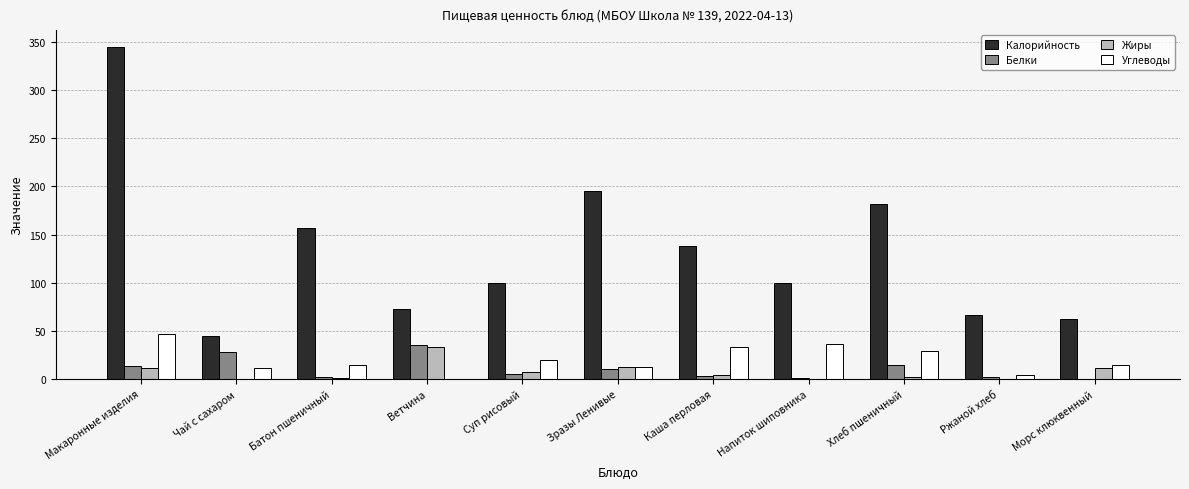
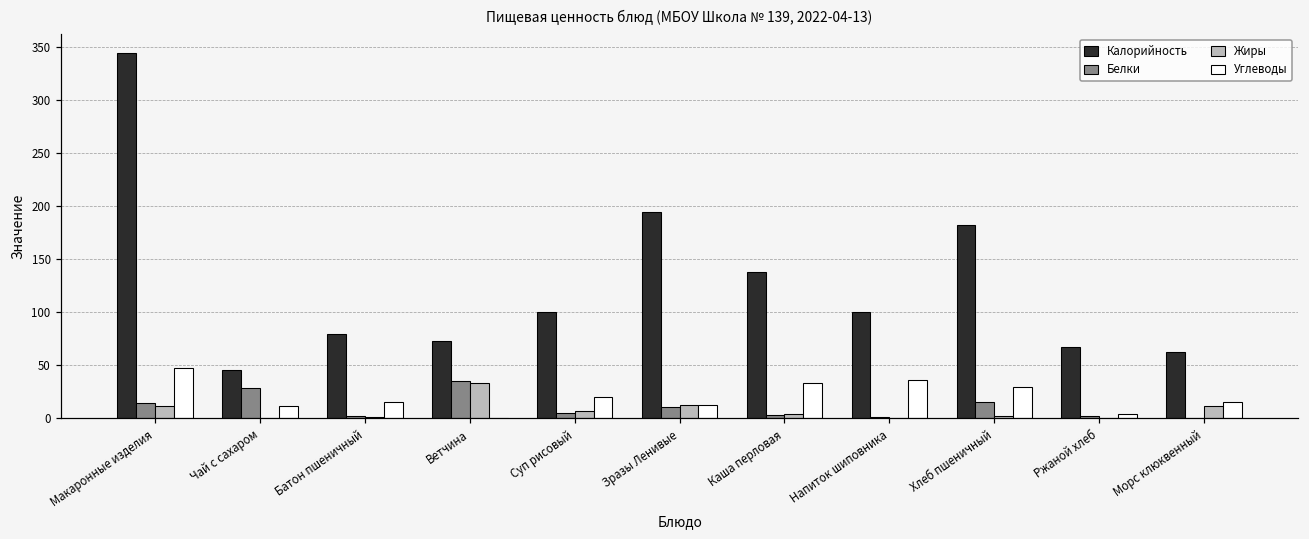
Калорийность, Батон пшеничный: 160 -> 80
